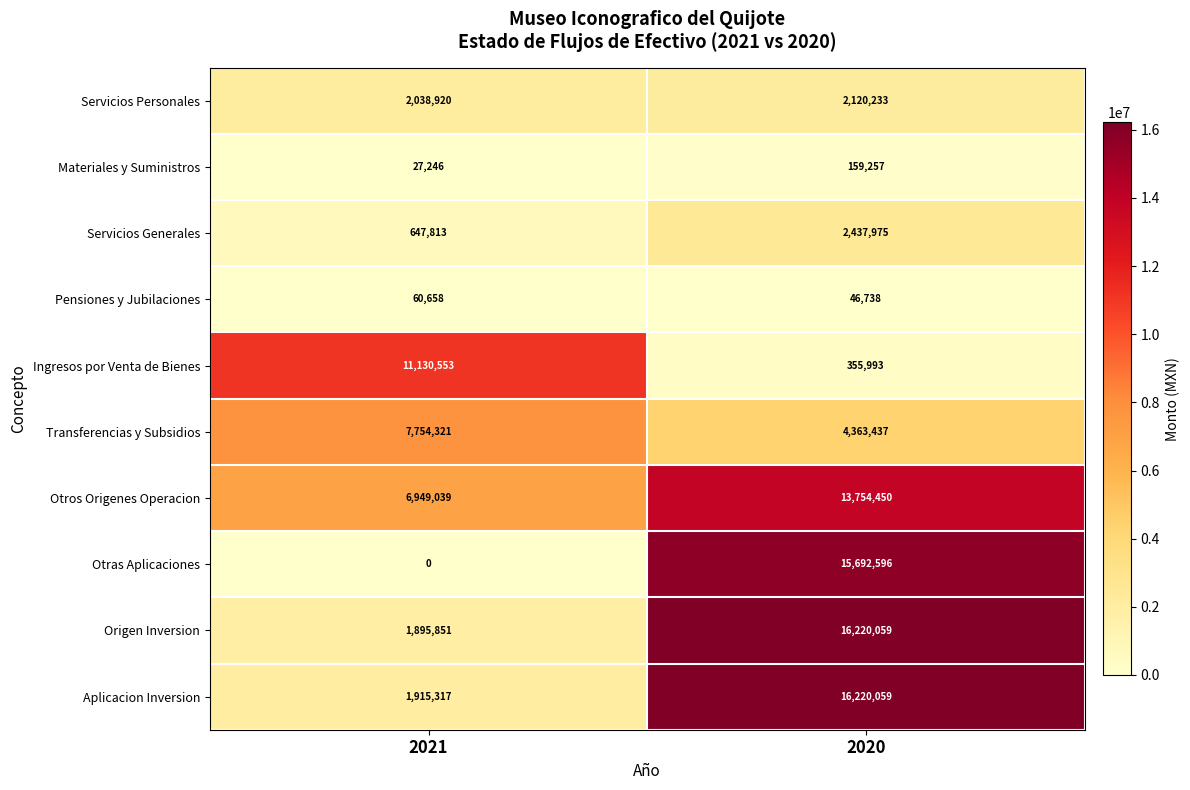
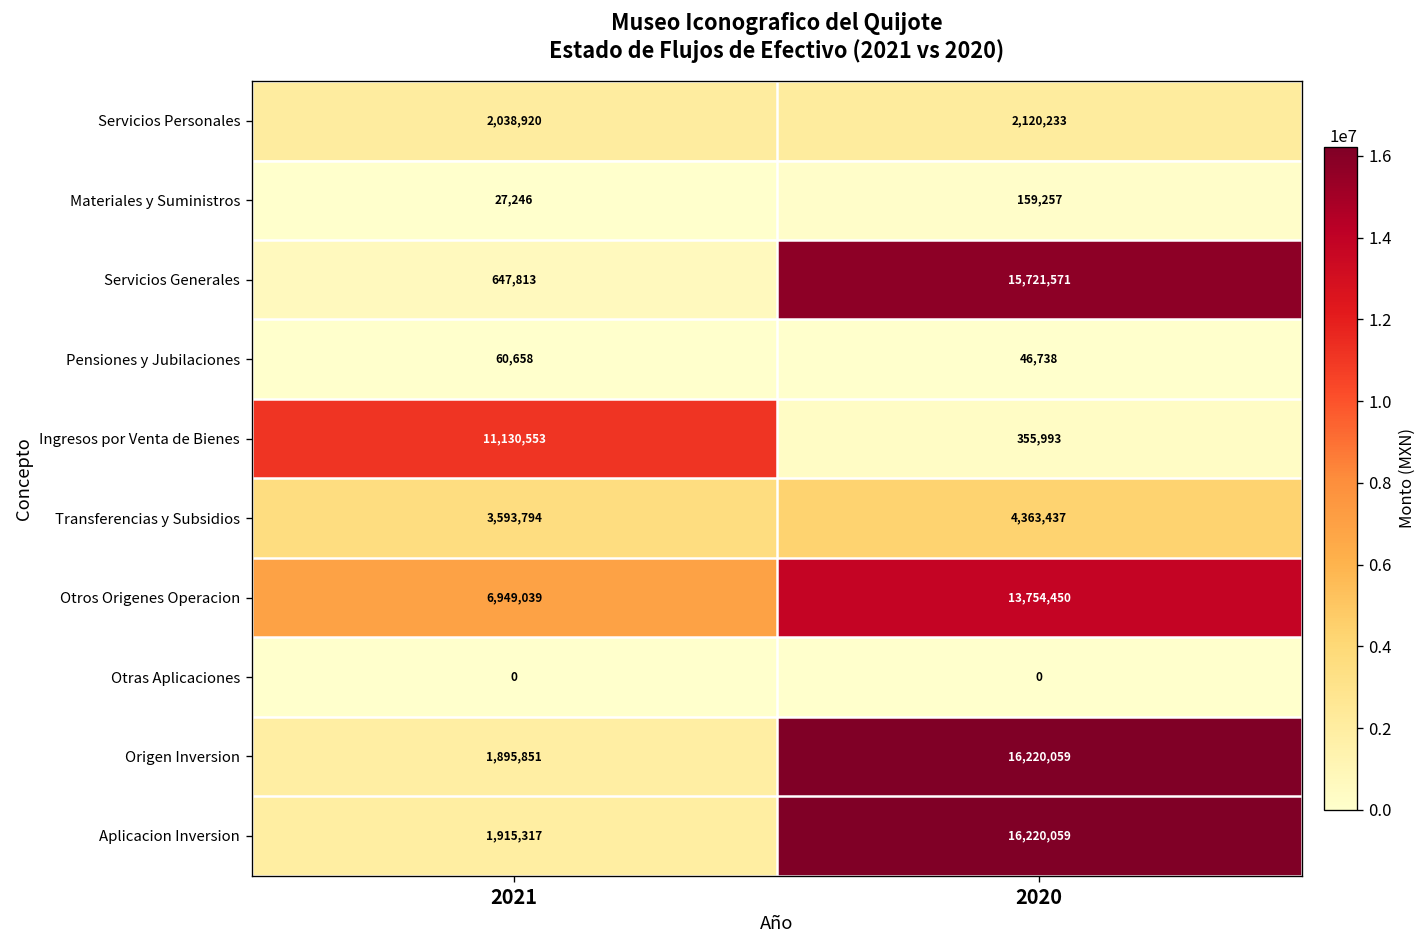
Servicios Generales, 2020: 2,437,975 -> 15,721,571
Transferencias y Subsidios, 2021: 7,754,321 -> 3,593,794
Otras Aplicaciones, 2020: 15,692,596 -> 0
